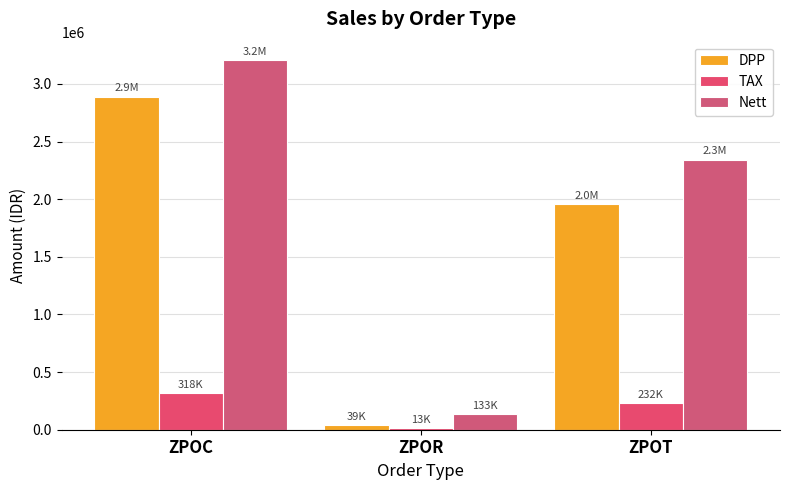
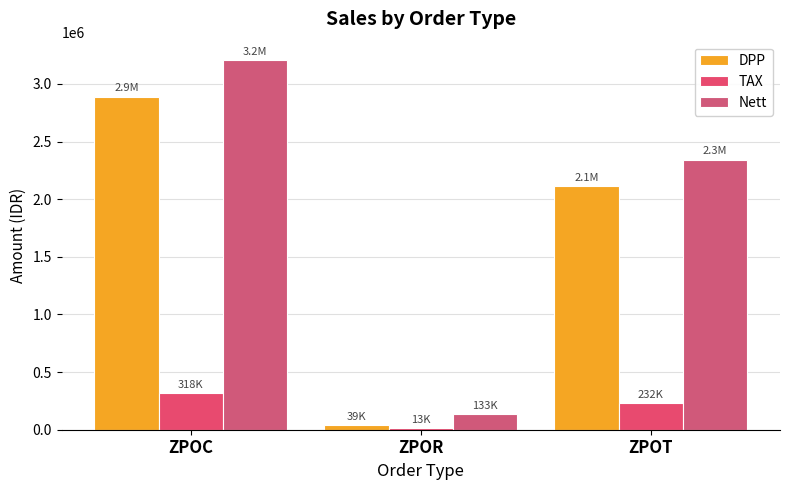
DPP, ZPOT: 2.0M -> 2.1M
